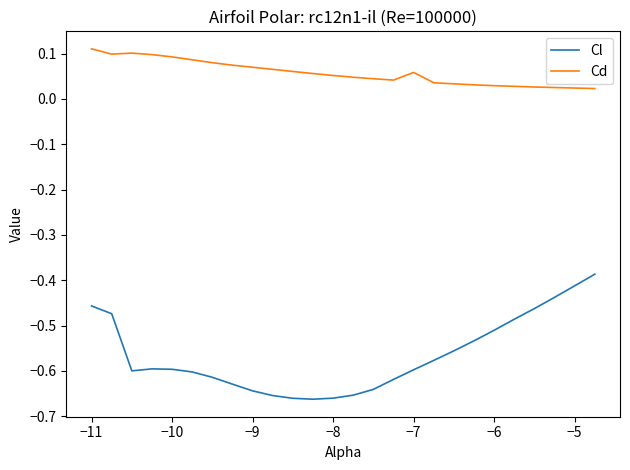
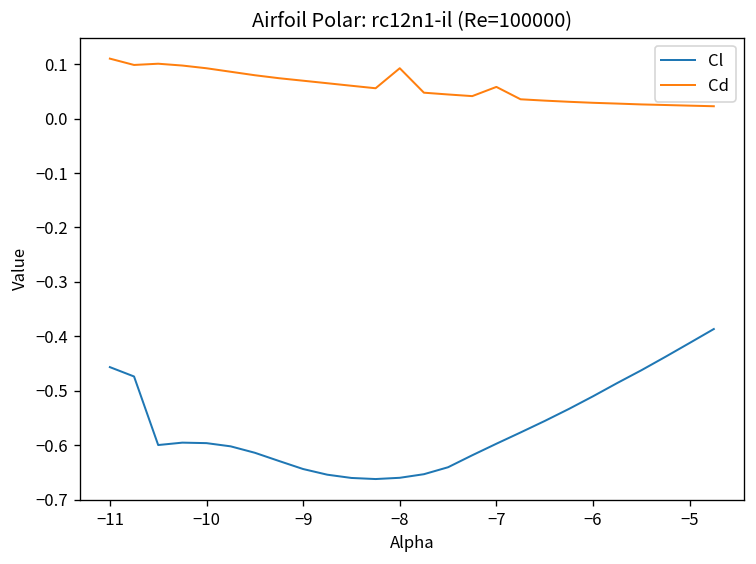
Cd, −8: 0.05 -> 0.09
